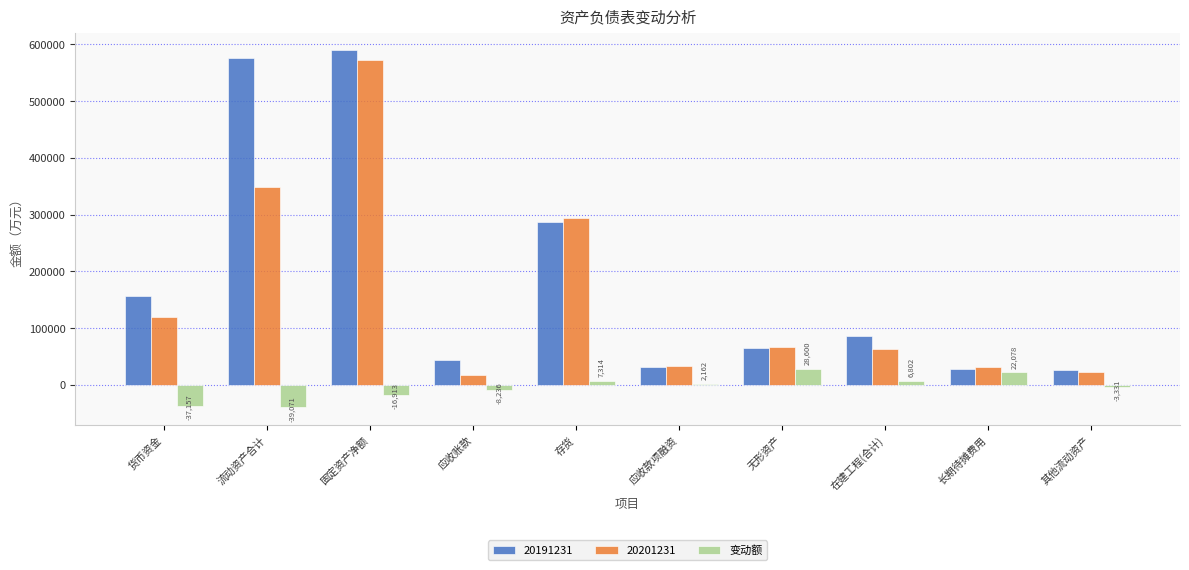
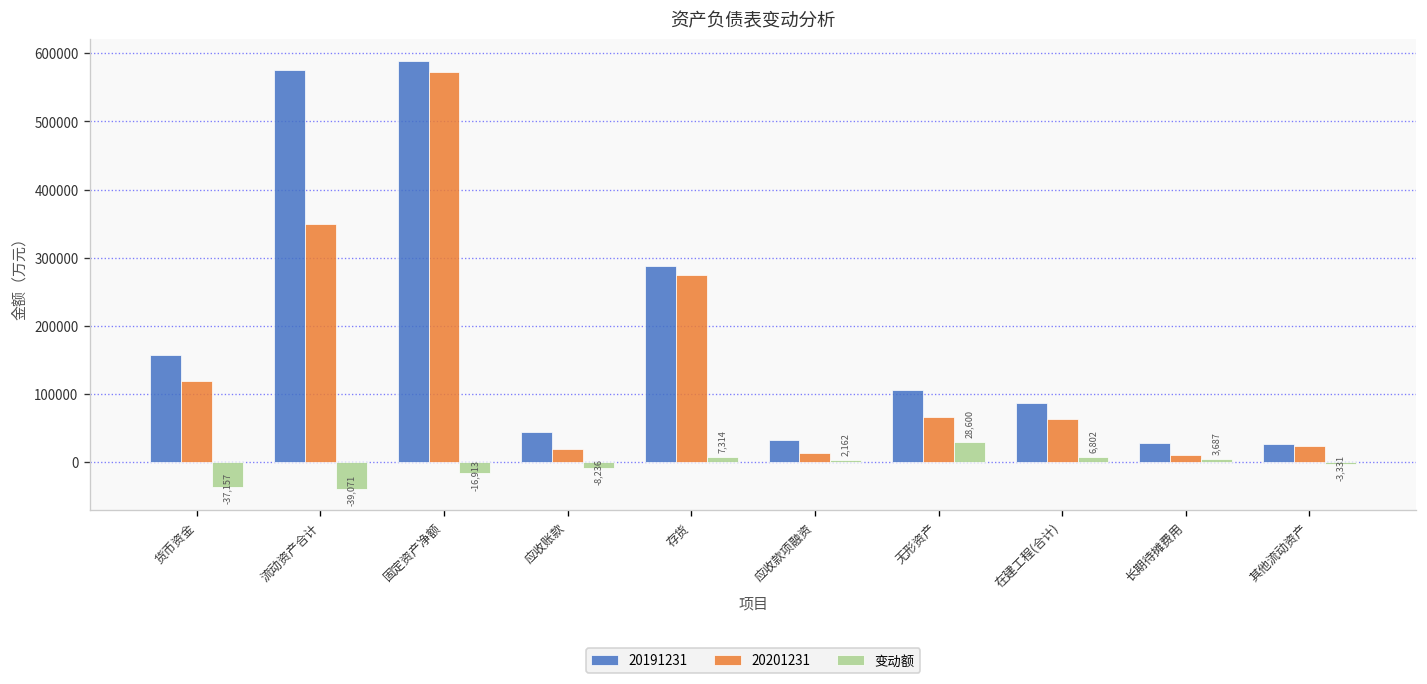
20201231, 存货: 290000 -> 270000
20201231, 应收款项融资: 30000 -> 10000
20191231, 无形资产: 70000 -> 110000
20201231, 长期待摊费用: 30000 -> 10000
变动额, 长期待摊费用: 22,078 -> 3,687
